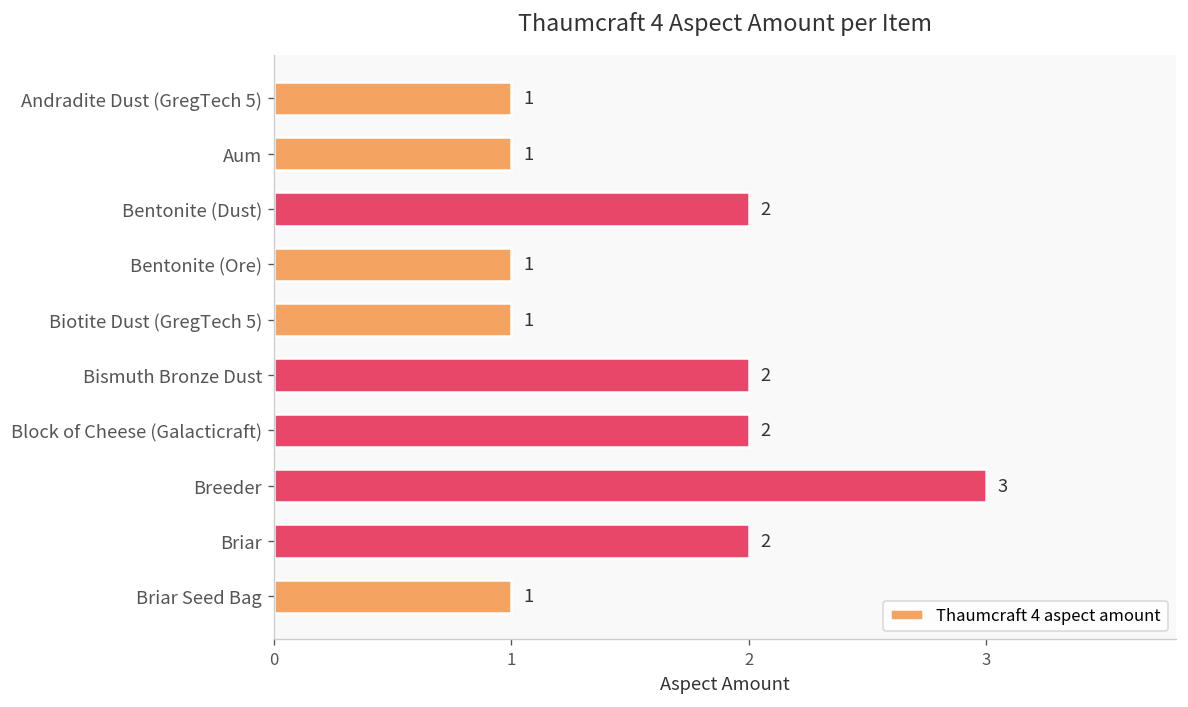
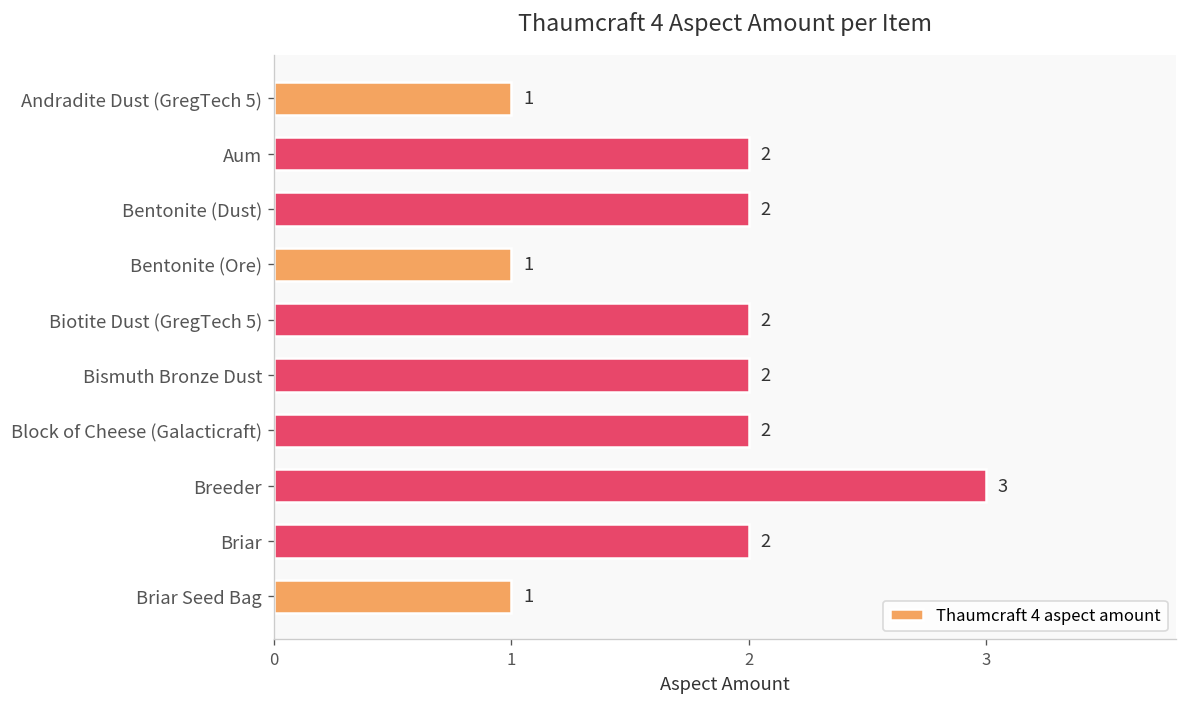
Aum: 1 -> 2
Biotite Dust (GregTech 5): 1 -> 2
